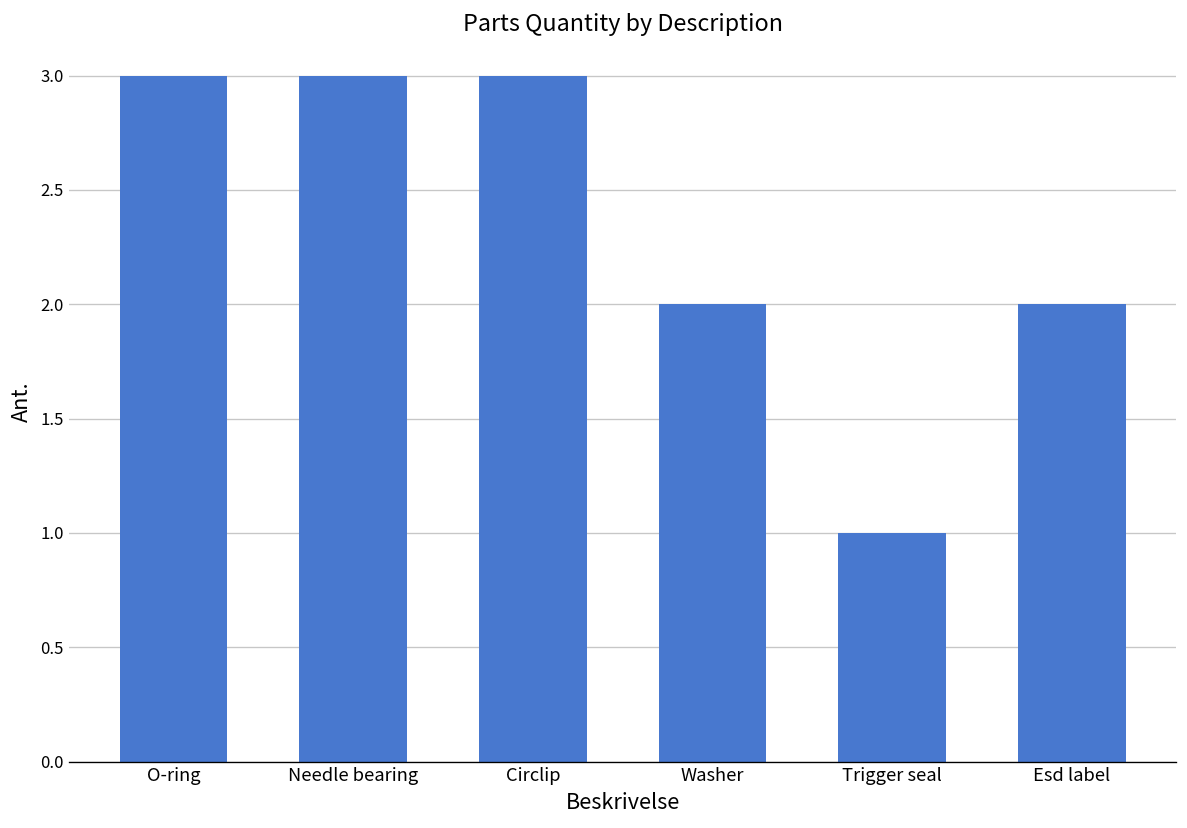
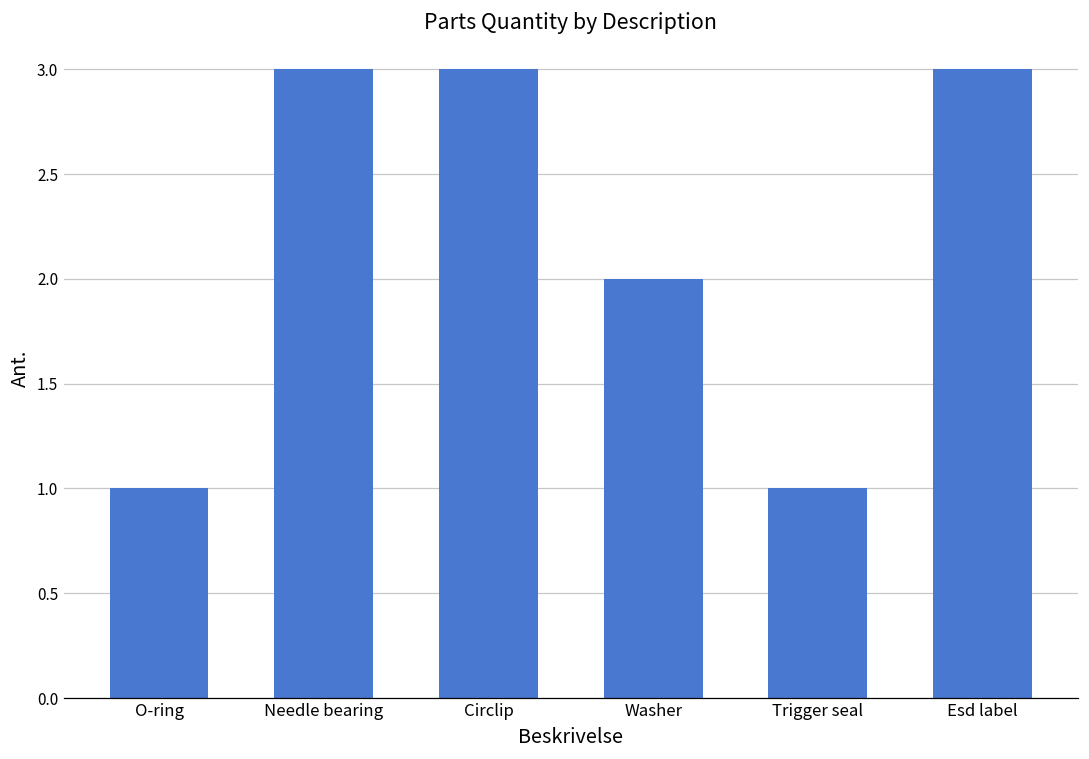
O-ring: 3 -> 1
Esd label: 2 -> 3
